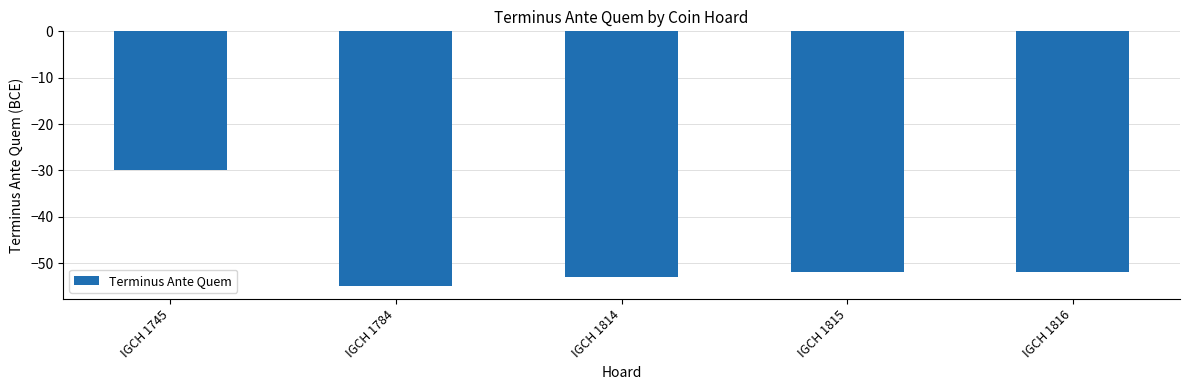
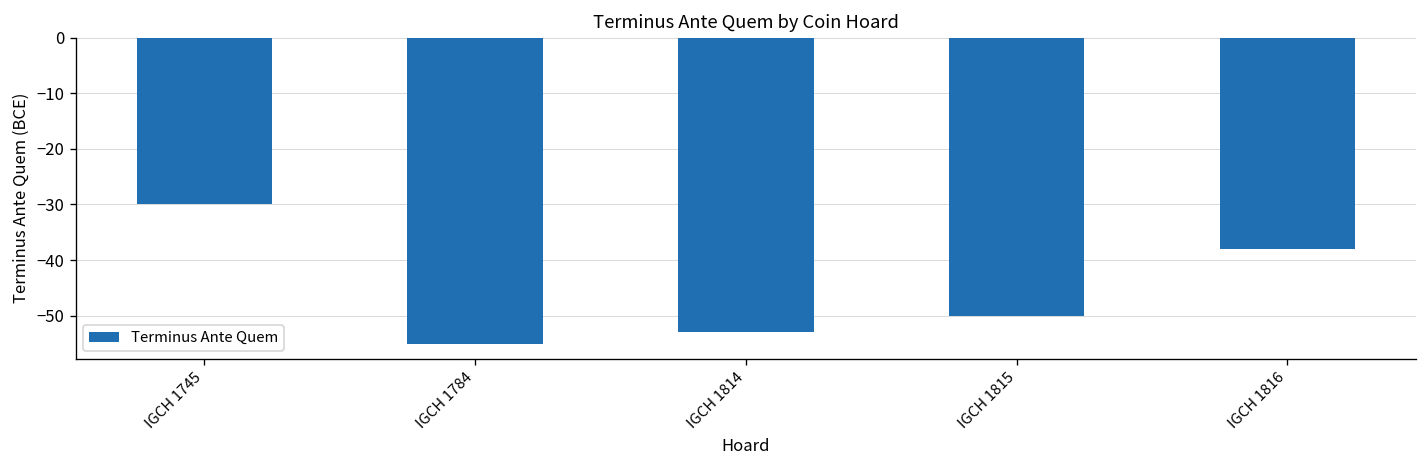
IGCH 1815: -52 -> -50
IGCH 1816: -52 -> -38
